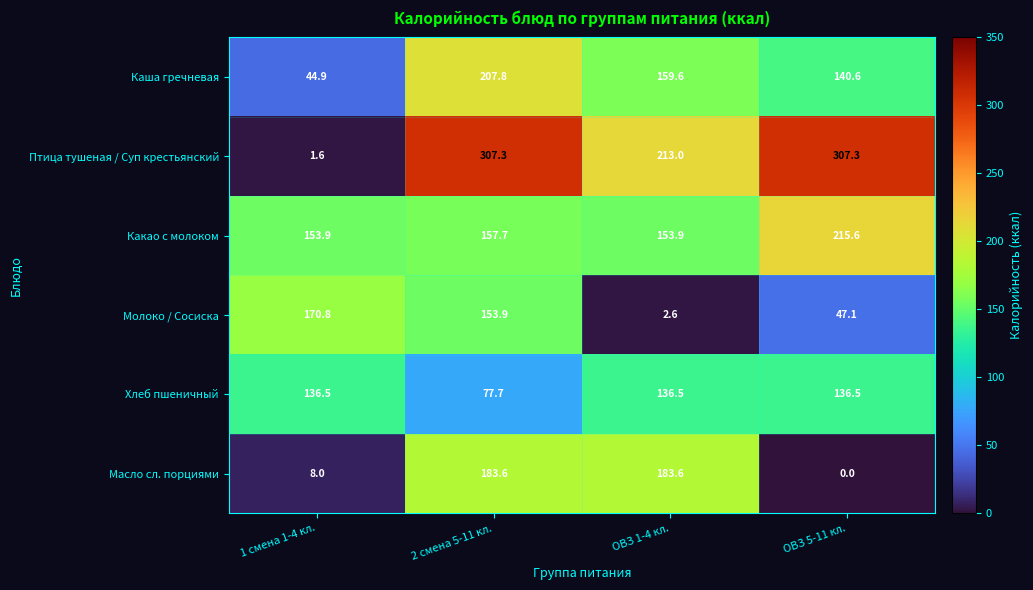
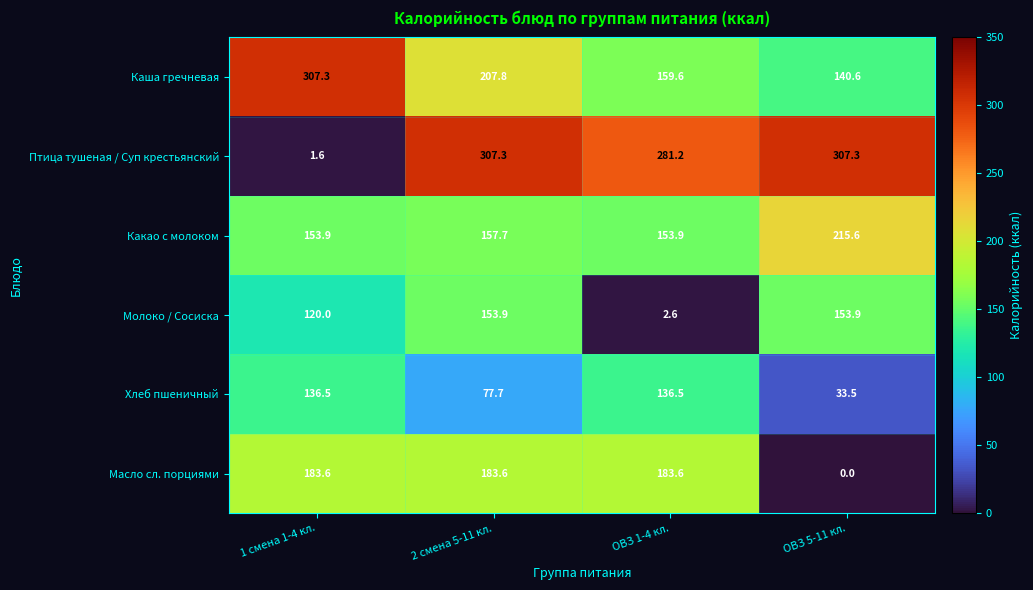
Каша гречневая, 1 смена 1-4 кл.: 44.9 -> 307.3
Птица тушеная / Суп крестьянский, ОВЗ 1-4 кл.: 213.0 -> 281.2
Молоко / Сосиска, 1 смена 1-4 кл.: 170.8 -> 120.0
Молоко / Сосиска, ОВЗ 5-11 кл.: 47.1 -> 153.9
Хлеб пшеничный, ОВЗ 5-11 кл.: 136.5 -> 33.5
Масло сл. порциями, 1 смена 1-4 кл.: 8.0 -> 183.6
